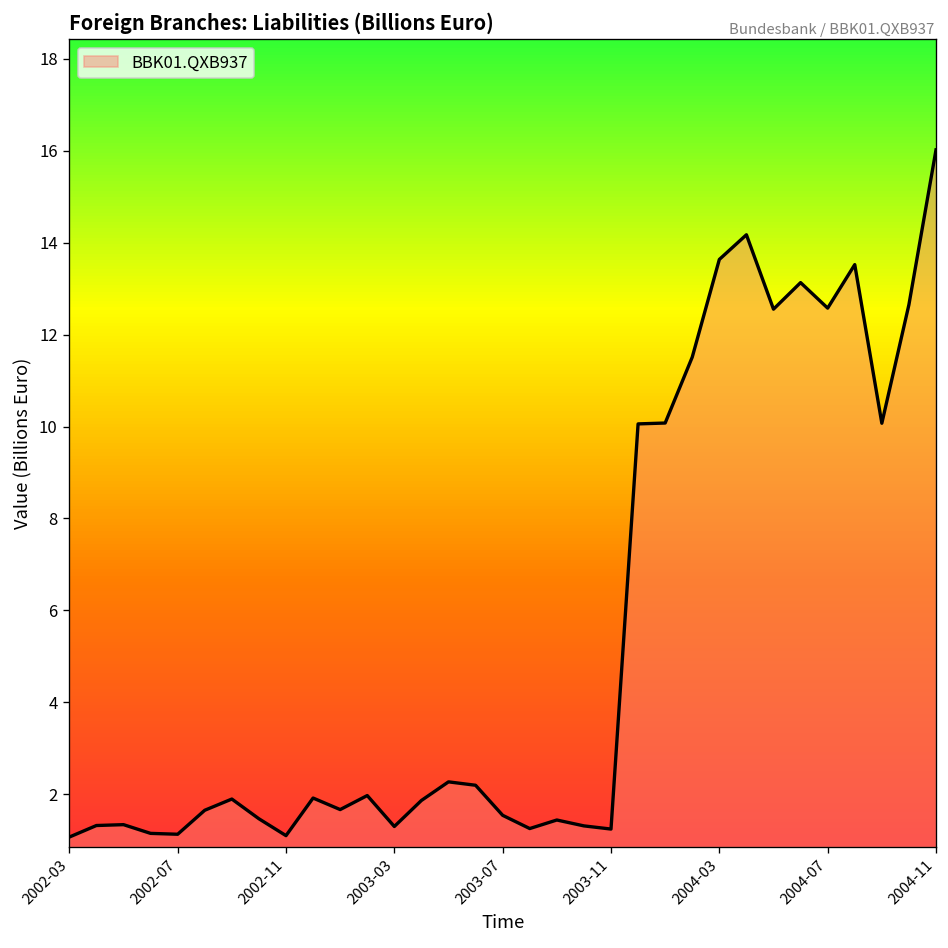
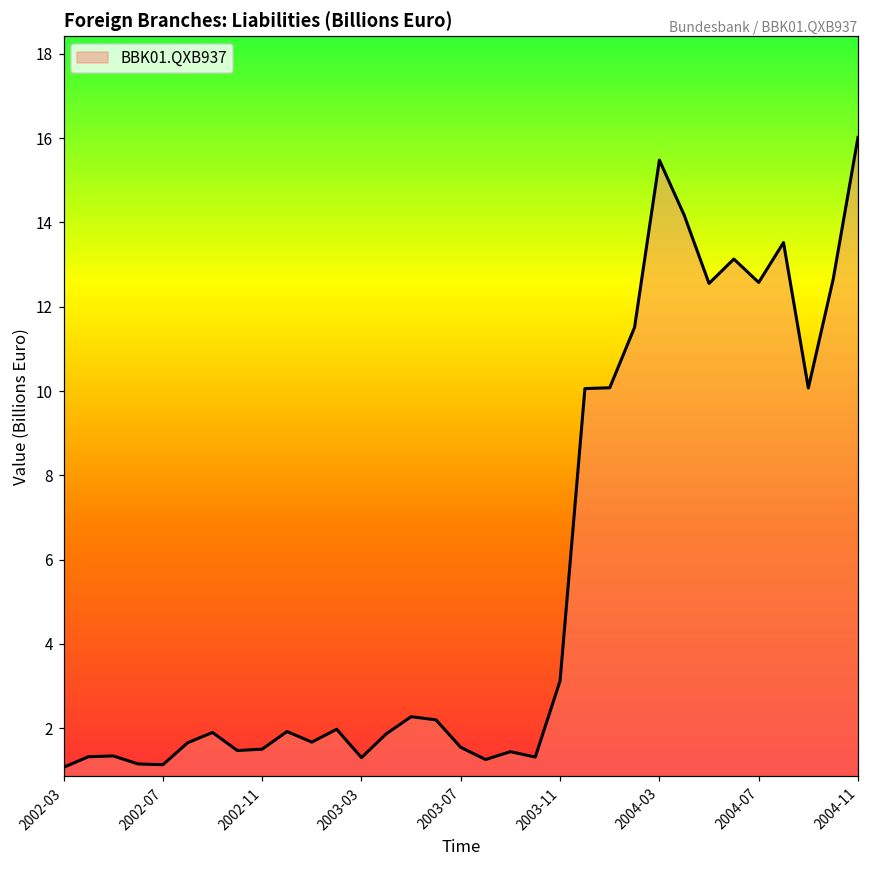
2002-11: 1.1 -> 1.5
2003-11: 1.2 -> 3.1
2004-03: 13.6 -> 15.5
